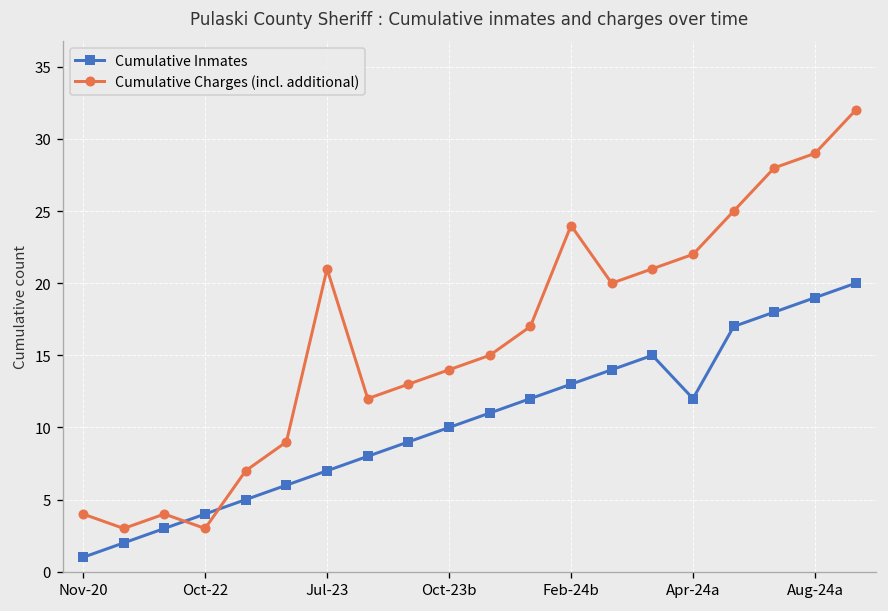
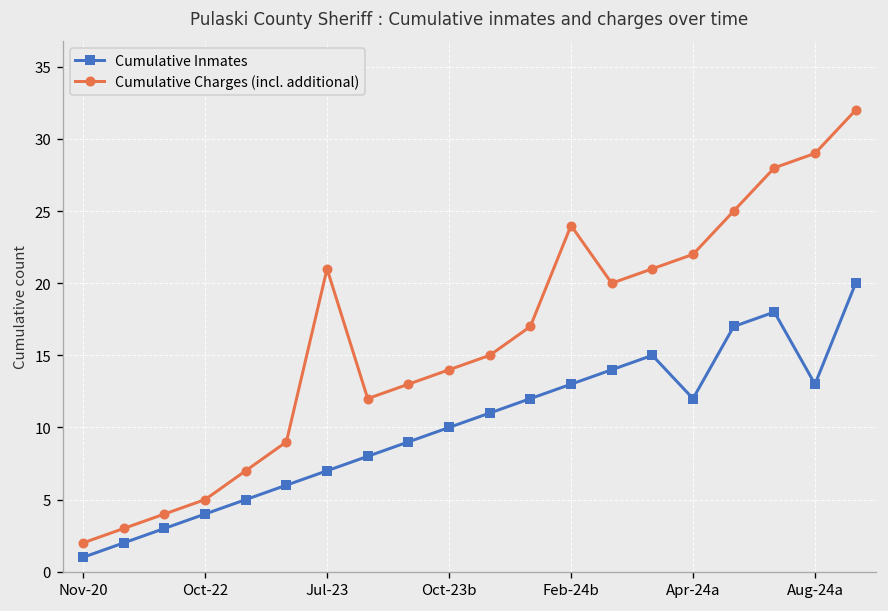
Cumulative Charges (incl. additional), Nov-20: 4 -> 2
Cumulative Charges (incl. additional), Oct-22: 3 -> 5
Cumulative Inmates, Aug-24a: 19 -> 13
